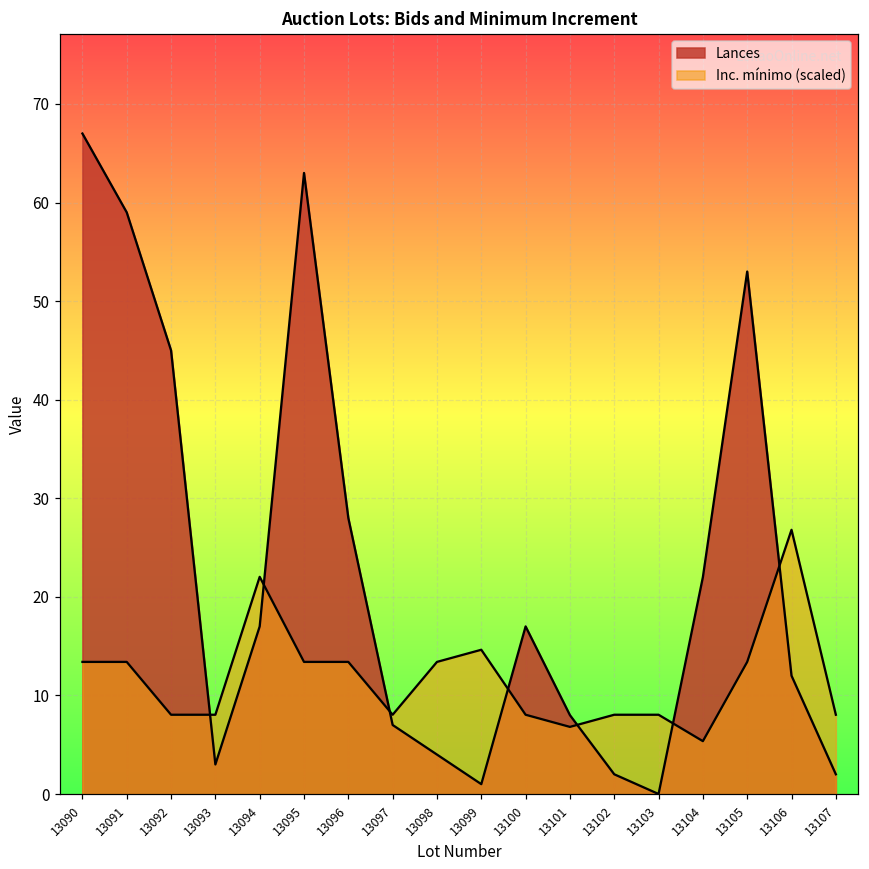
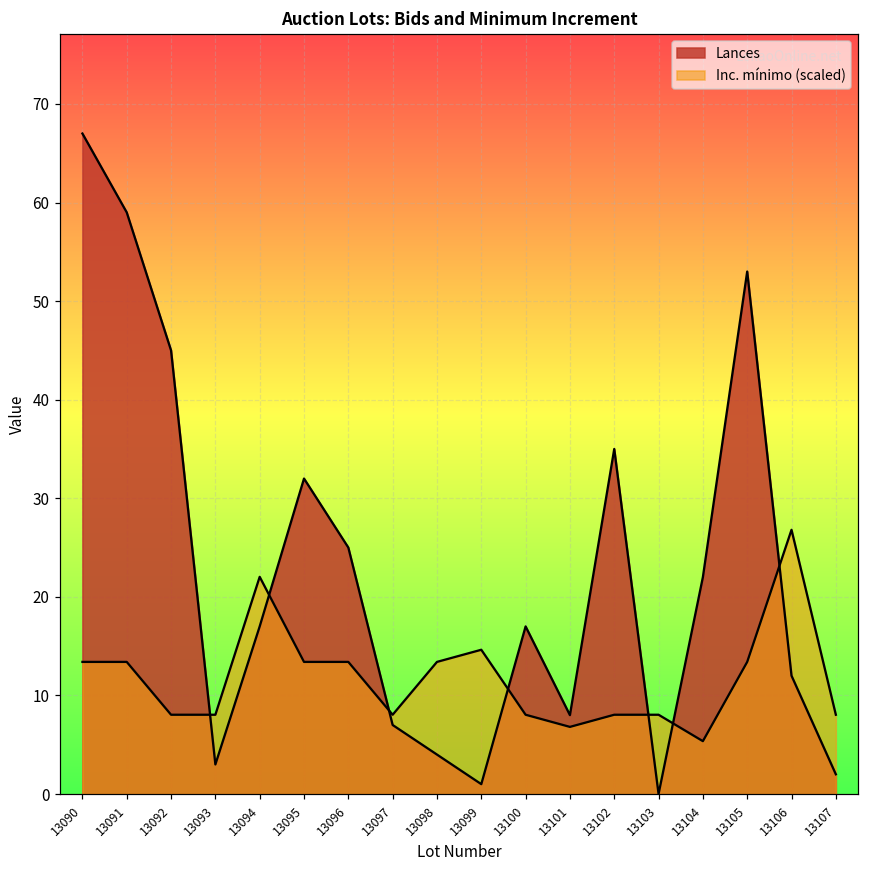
Lances, 13095: 63 -> 32
Lances, 13096: 28 -> 25
Lances, 13102: 2 -> 35
